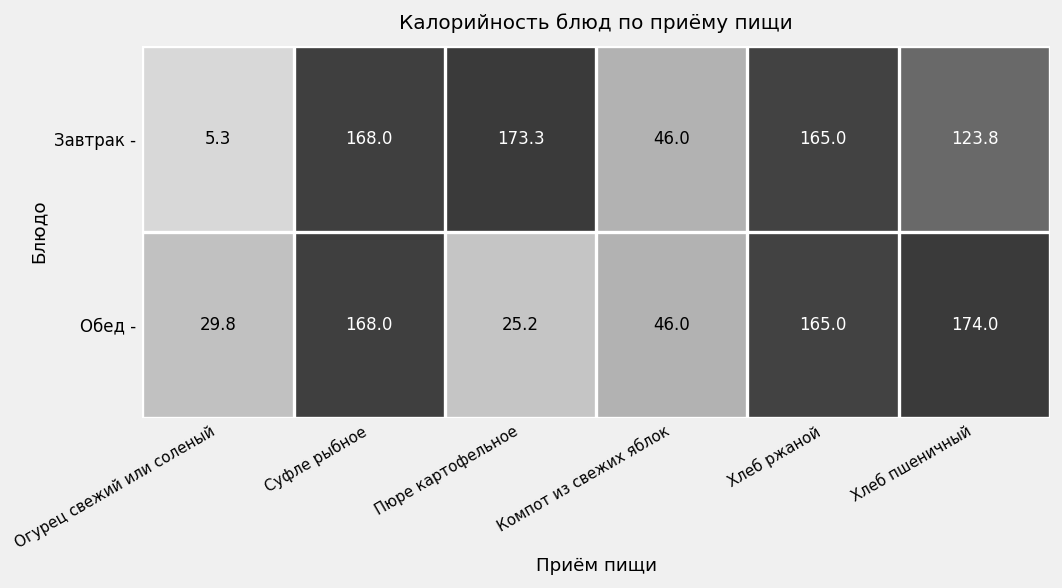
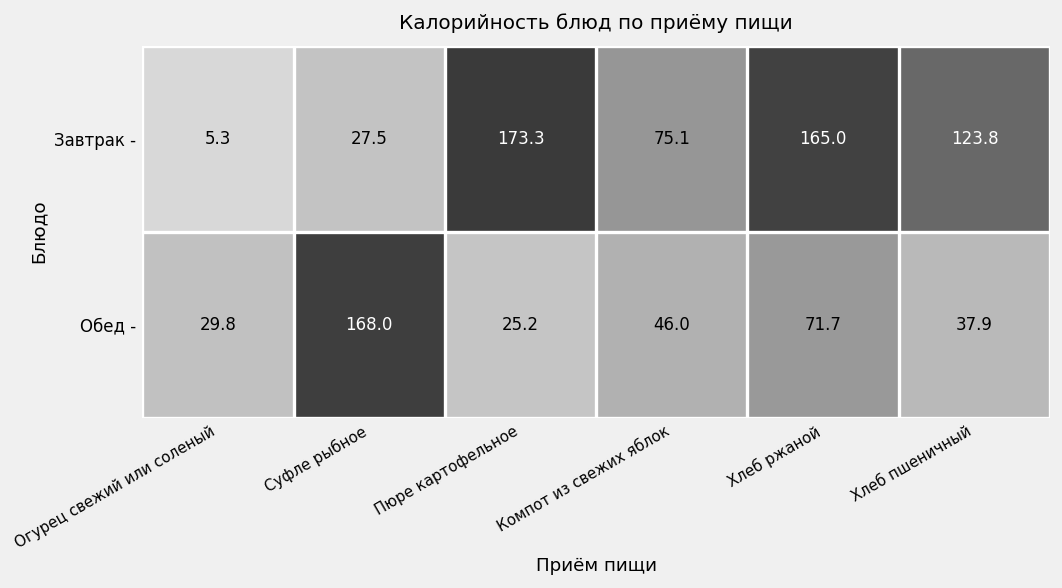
Завтрак -, Суфле рыбное: 168.0 -> 27.5
Завтрак -, Компот из свежих яблок: 46.0 -> 75.1
Обед -, Хлеб ржаной: 165.0 -> 71.7
Обед -, Хлеб пшеничный: 174.0 -> 37.9
